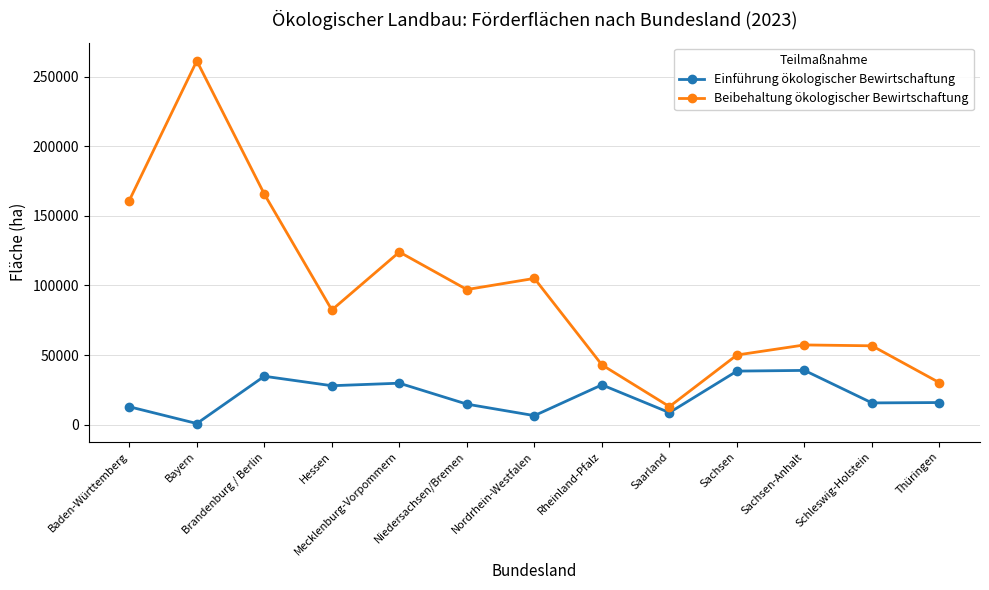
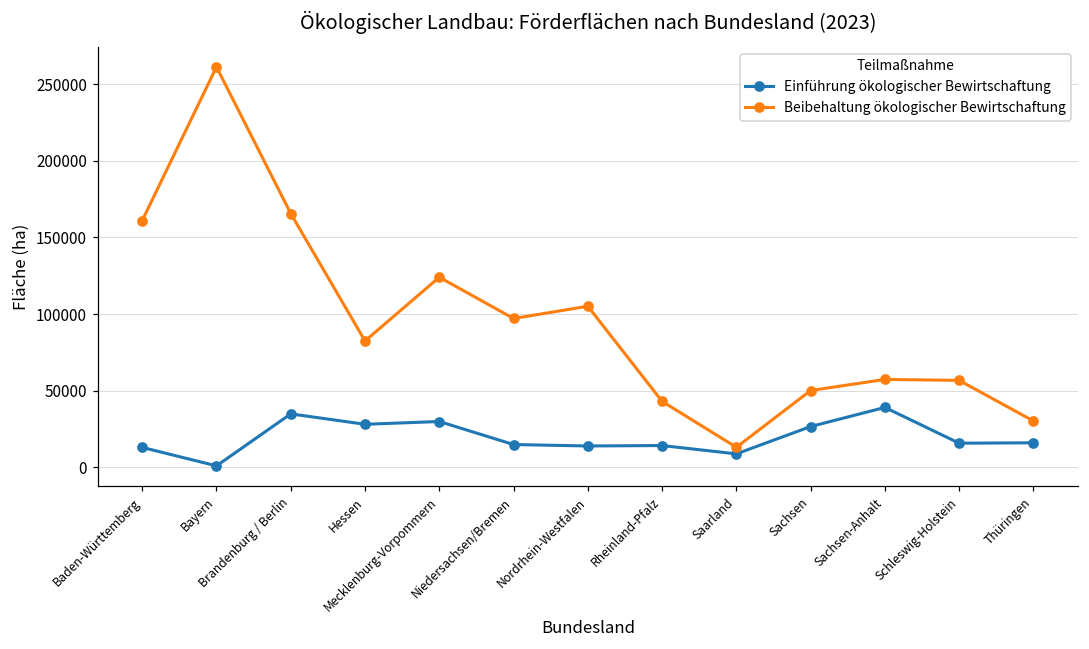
Einführung ökologischer Bewirtschaftung, Nordrhein-Westfalen: 6000 -> 14000
Einführung ökologischer Bewirtschaftung, Rheinland-Pfalz: 29000 -> 14000
Einführung ökologischer Bewirtschaftung, Sachsen: 38000 -> 26000
